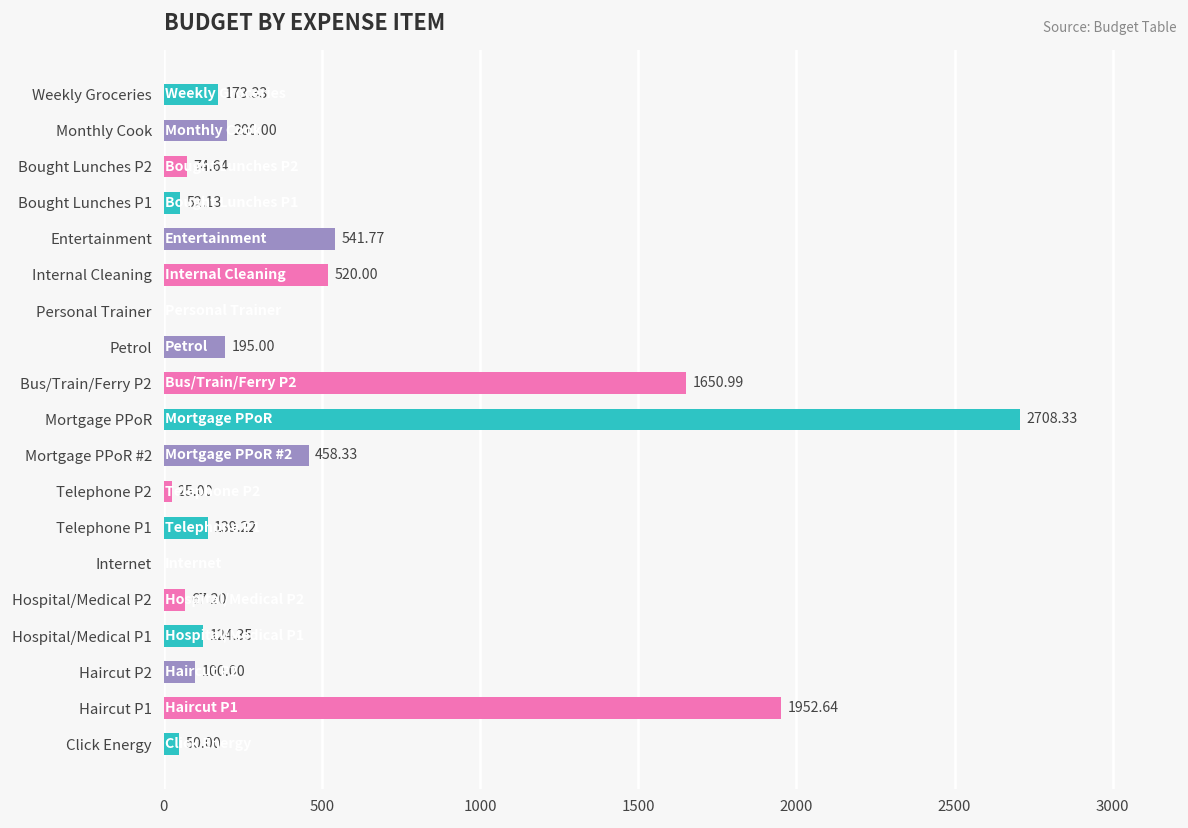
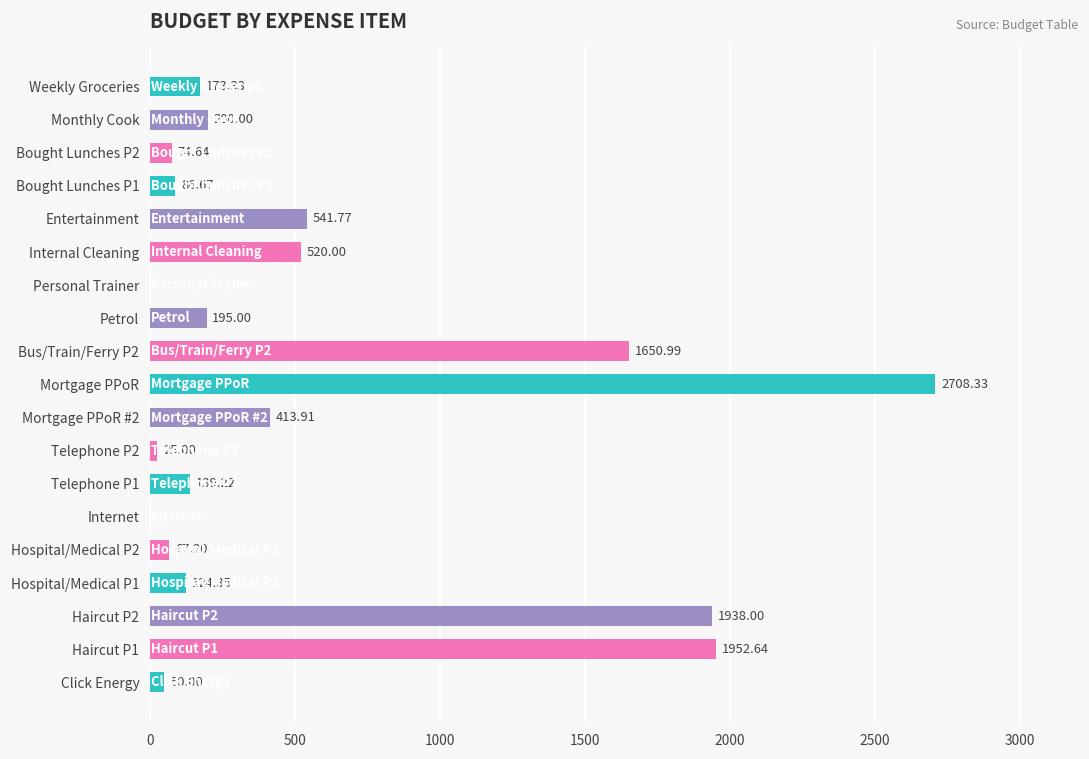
Bought Lunches P1: 52.13 -> 86.67
Mortgage PPoR #2: 458.33 -> 413.91
Haircut P2: 100.00 -> 1938.00
